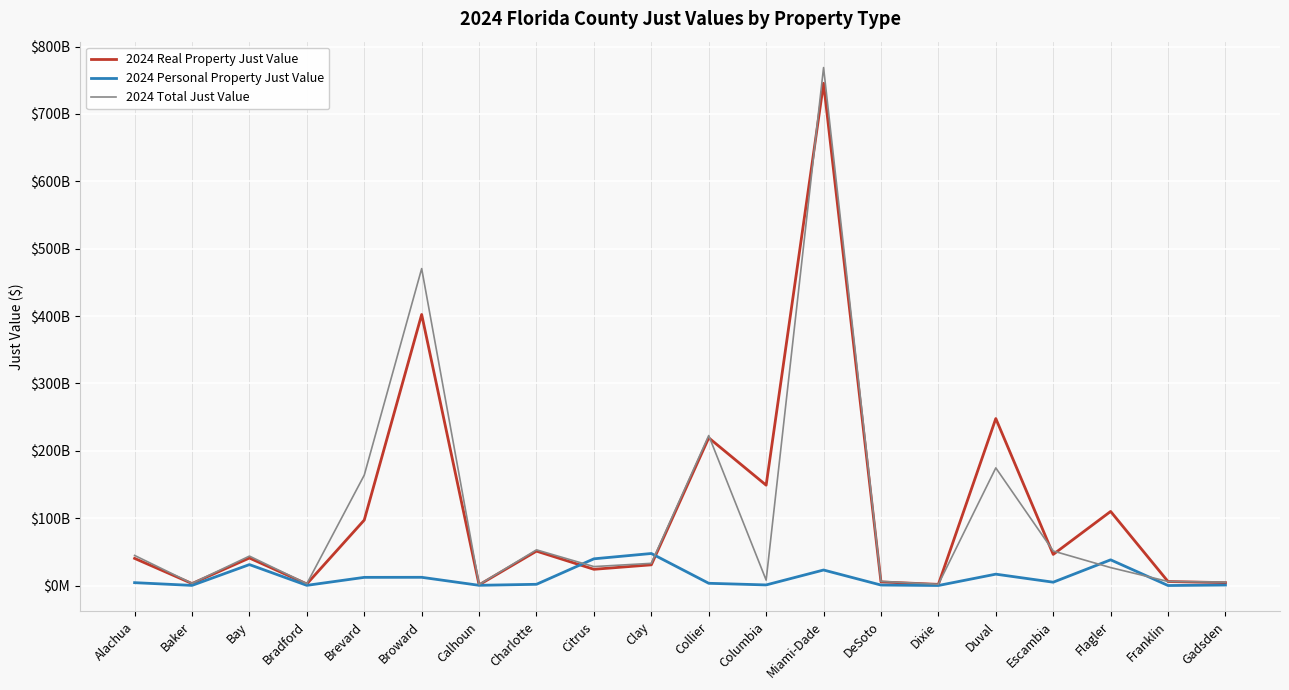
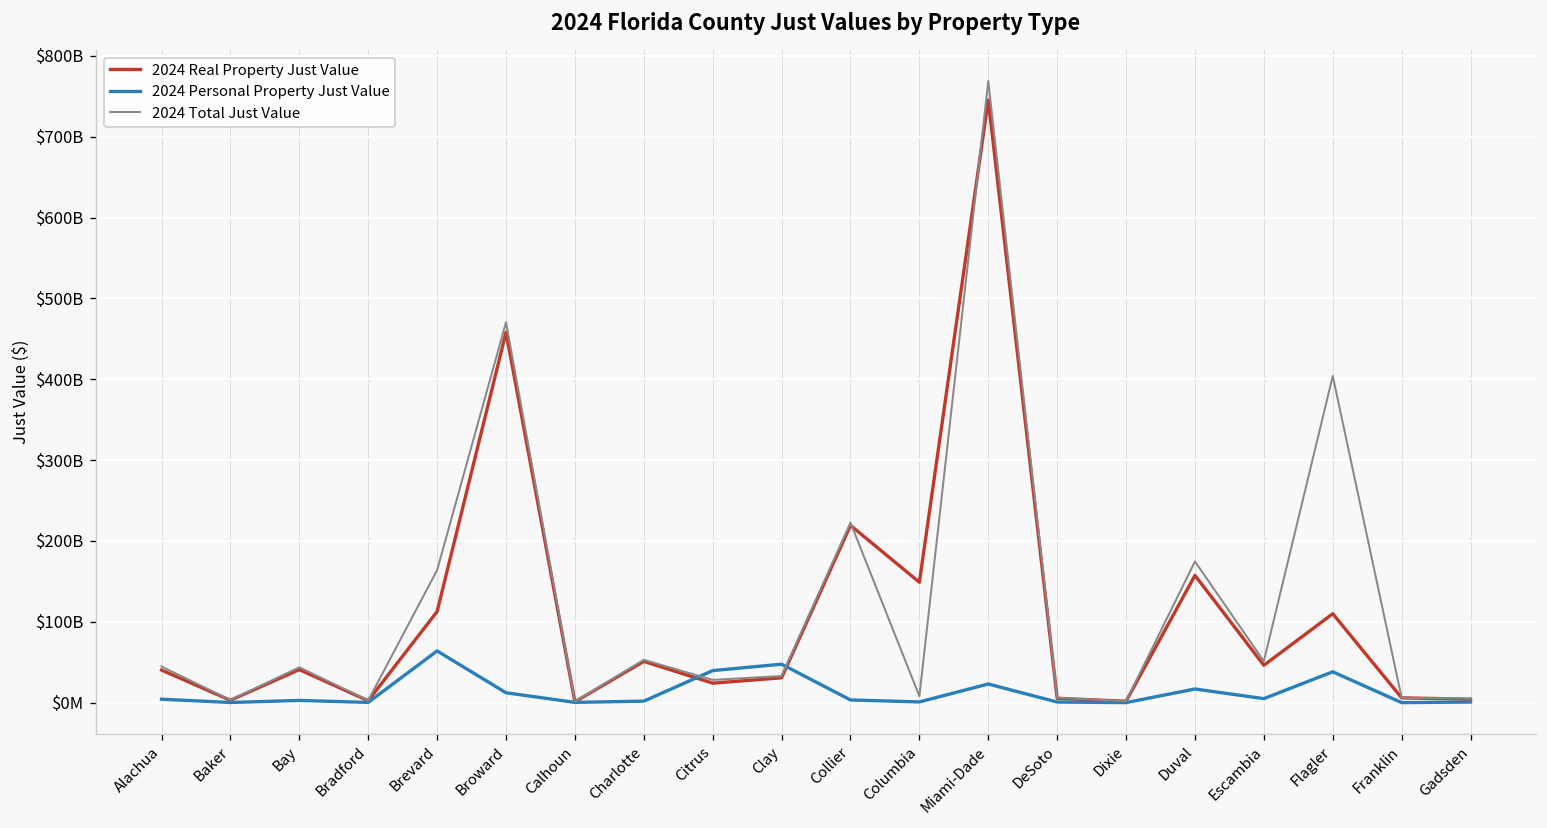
2024 Personal Property Just Value, Bay: $30000000000 -> $0
2024 Real Property Just Value, Brevard: $100000000000 -> $110000000000
2024 Personal Property Just Value, Brevard: $10000000000 -> $60000000000
2024 Real Property Just Value, Broward: $400000000000 -> $460000000000
2024 Real Property Just Value, Duval: $250000000000 -> $160000000000
2024 Total Just Value, Flagler: $30000000000 -> $400000000000
